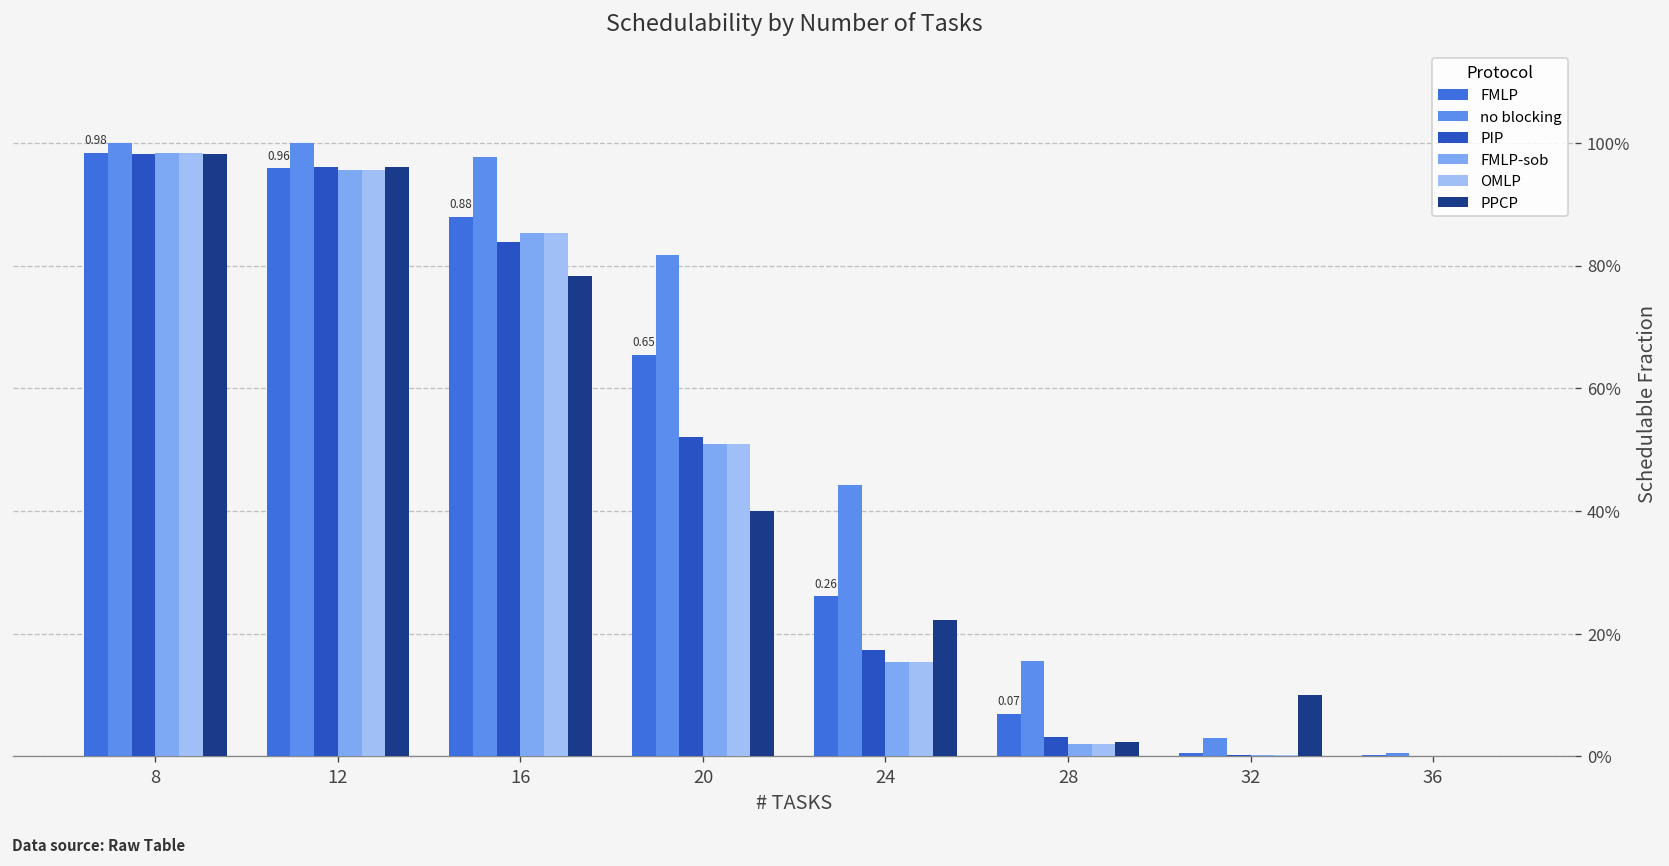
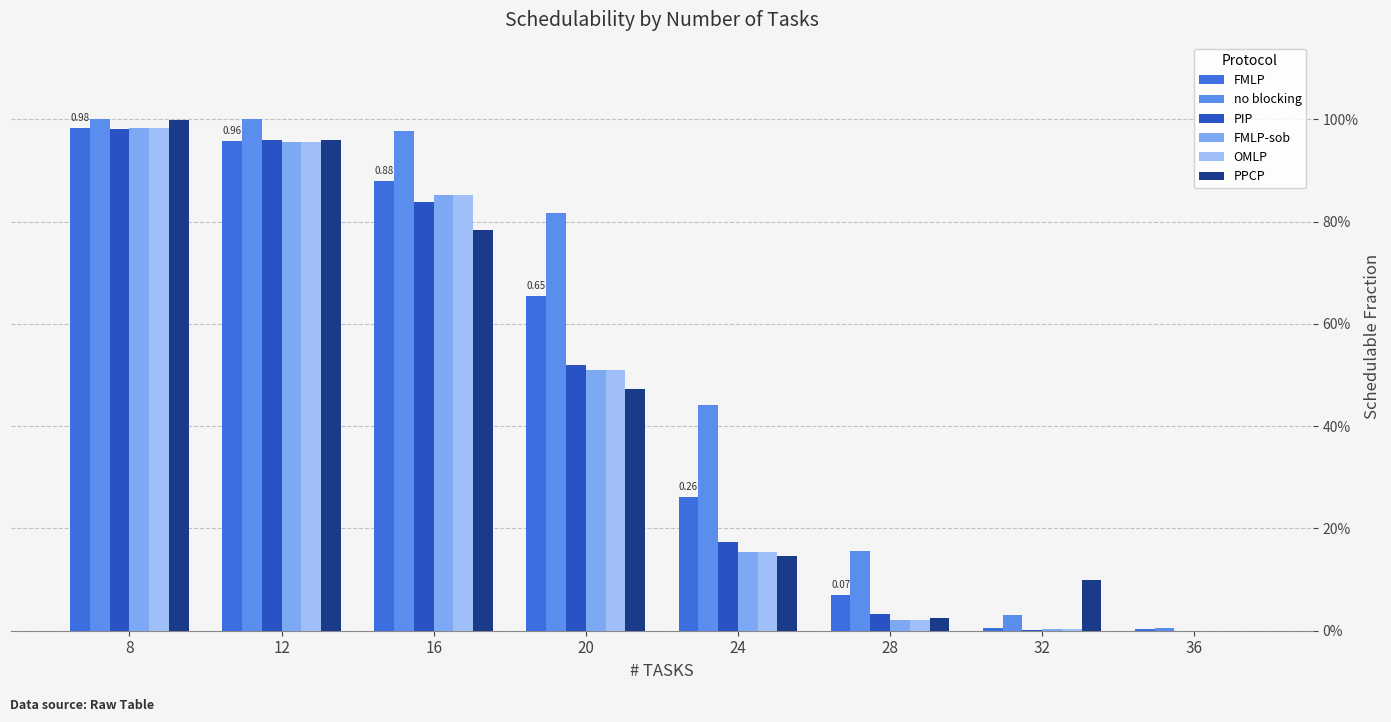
PPCP, 8: 98% -> 100%
PPCP, 20: 40% -> 47%
PPCP, 24: 22% -> 15%
